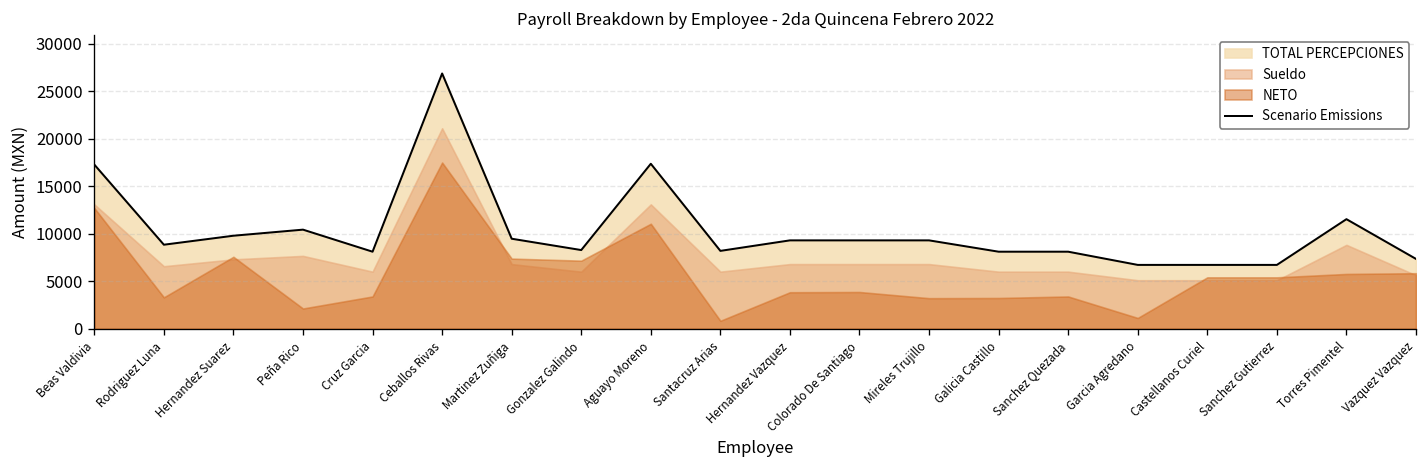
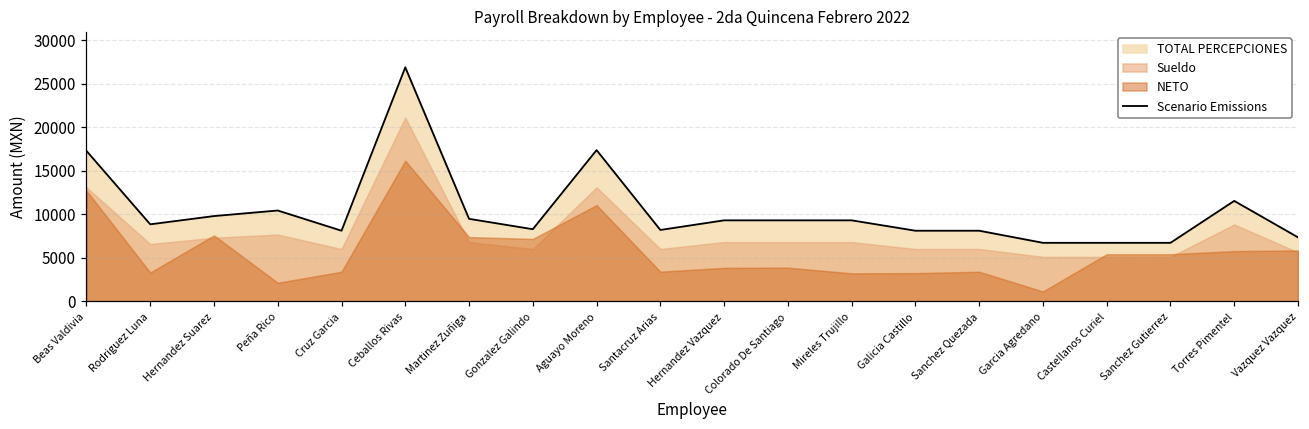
NETO, Ceballos Rivas: 18000 -> 16000
NETO, Santacruz Arias: 1000 -> 3000
